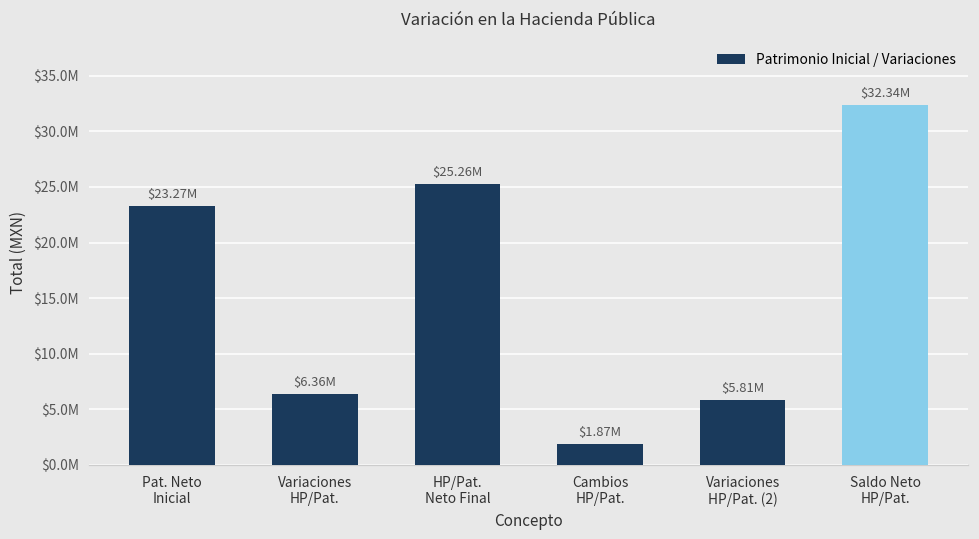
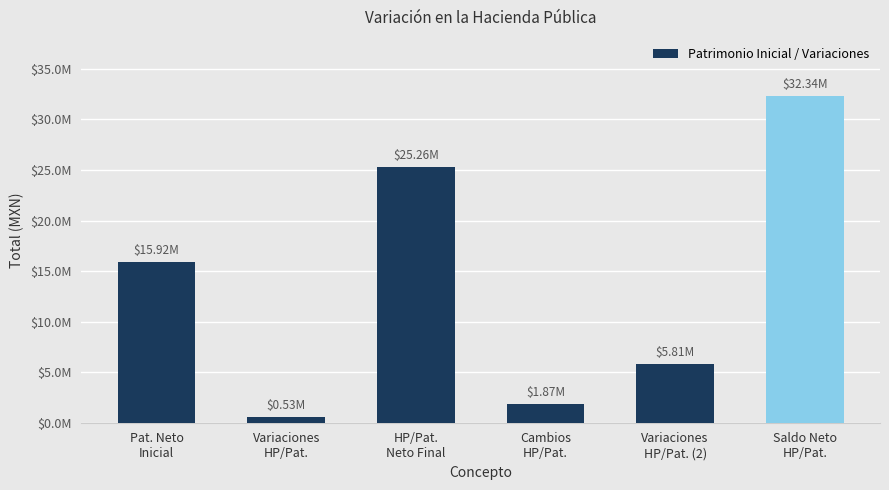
Pat. Neto Inicial: $23.27M -> $15.92M
Variaciones HP/Pat.: $6.36M -> $0.53M
